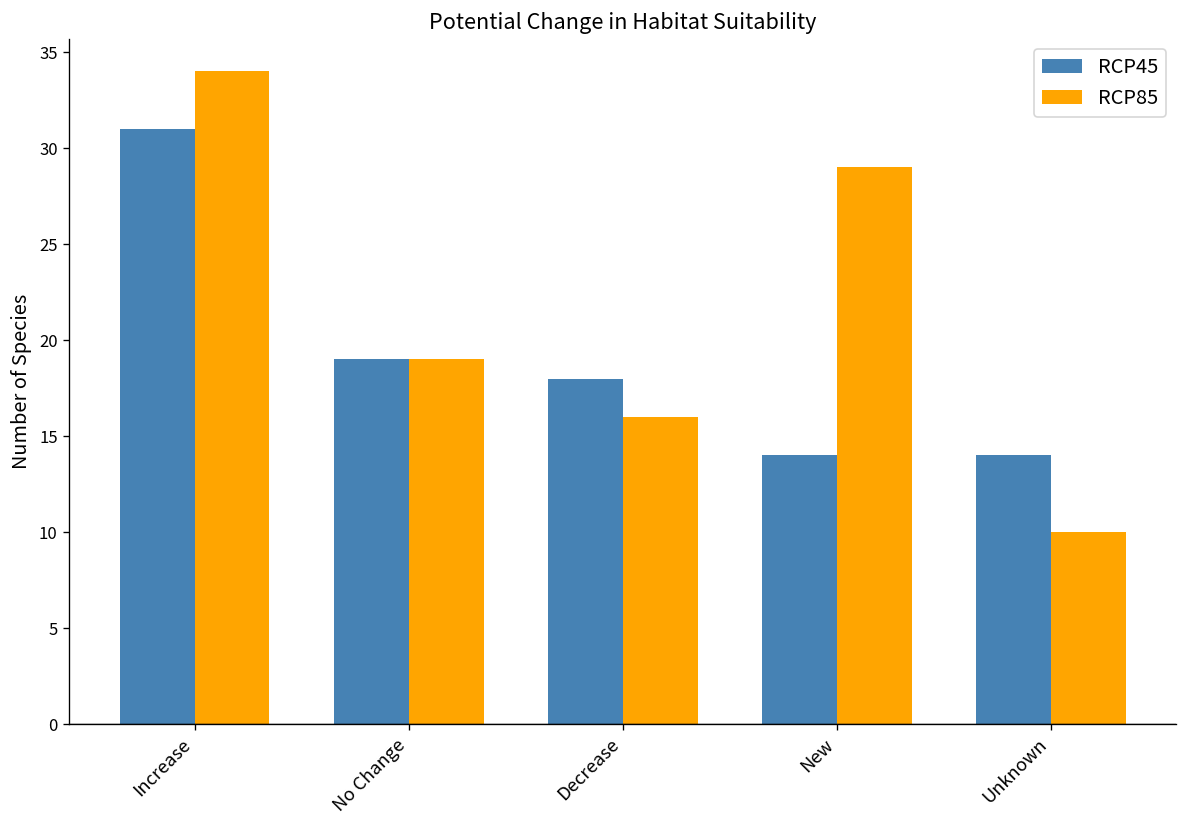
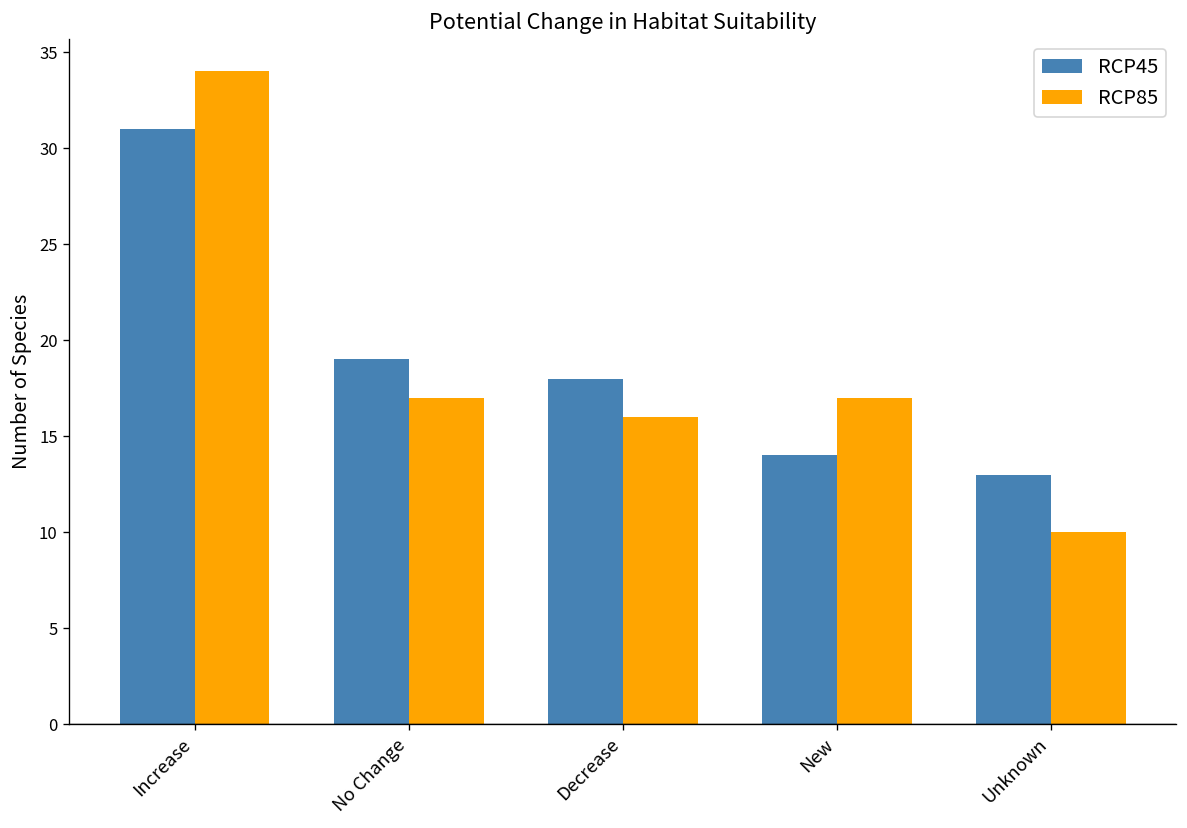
RCP85, No Change: 19 -> 17
RCP85, New: 29 -> 17
RCP45, Unknown: 14 -> 13
